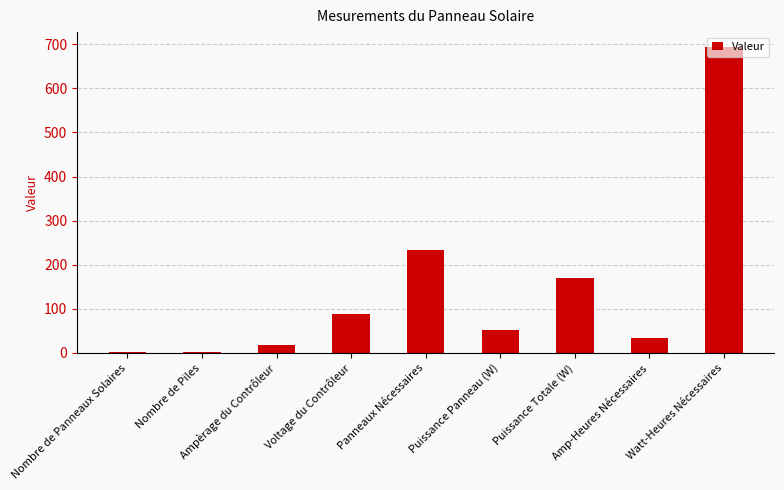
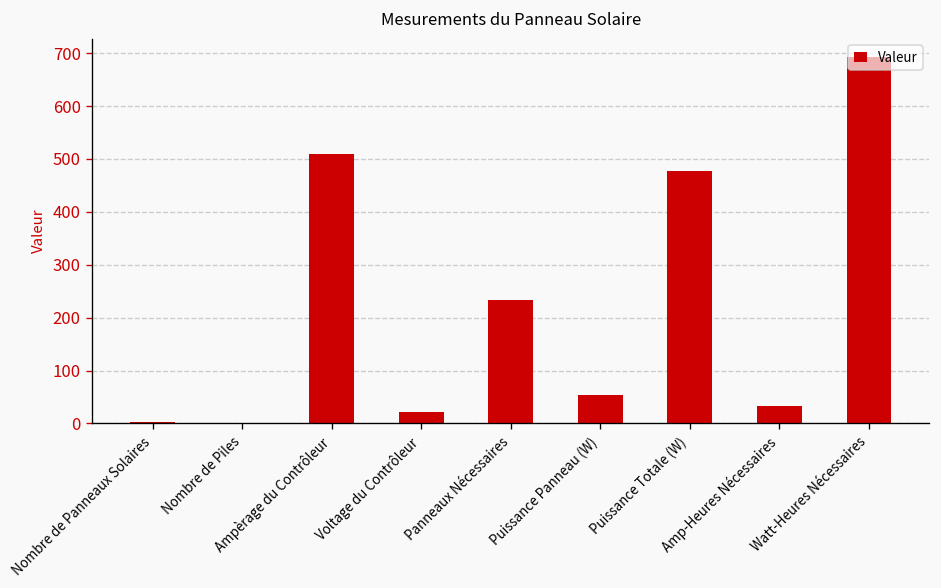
Ampèrage du Contrôleur: 20 -> 510
Voltage du Contrôleur: 90 -> 20
Puissance Totale (W): 170 -> 480
